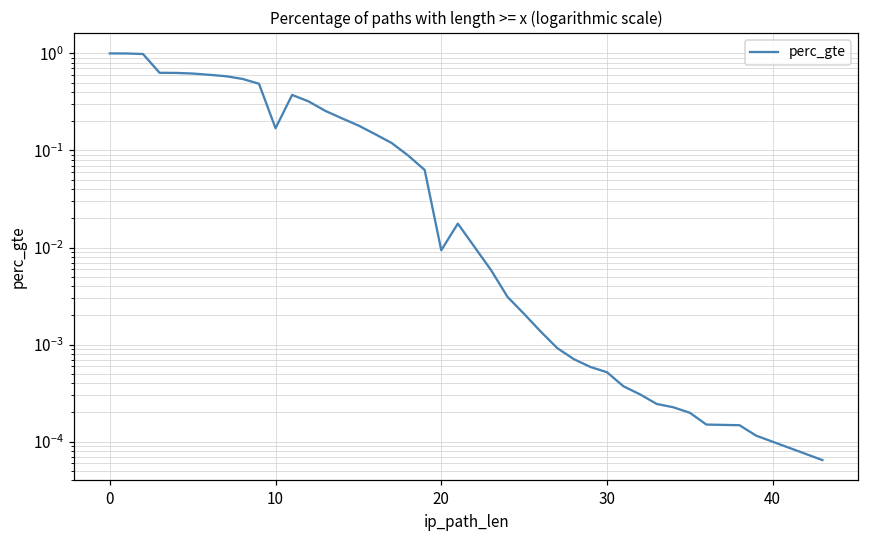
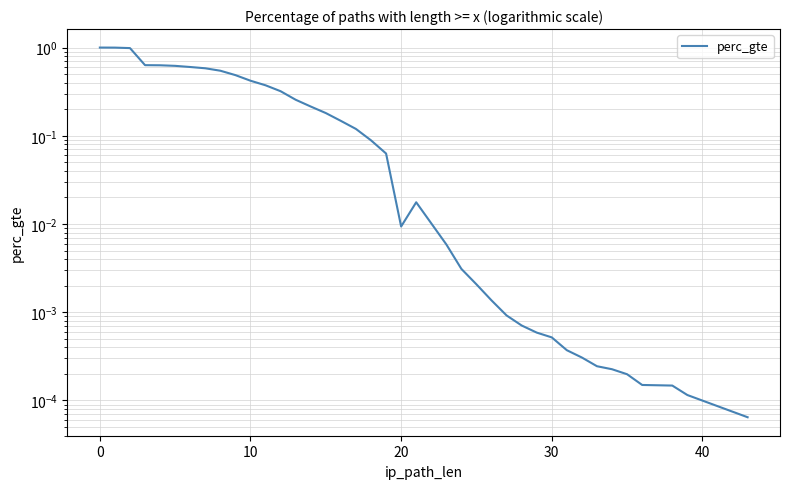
10: 0.17 -> 0.4
